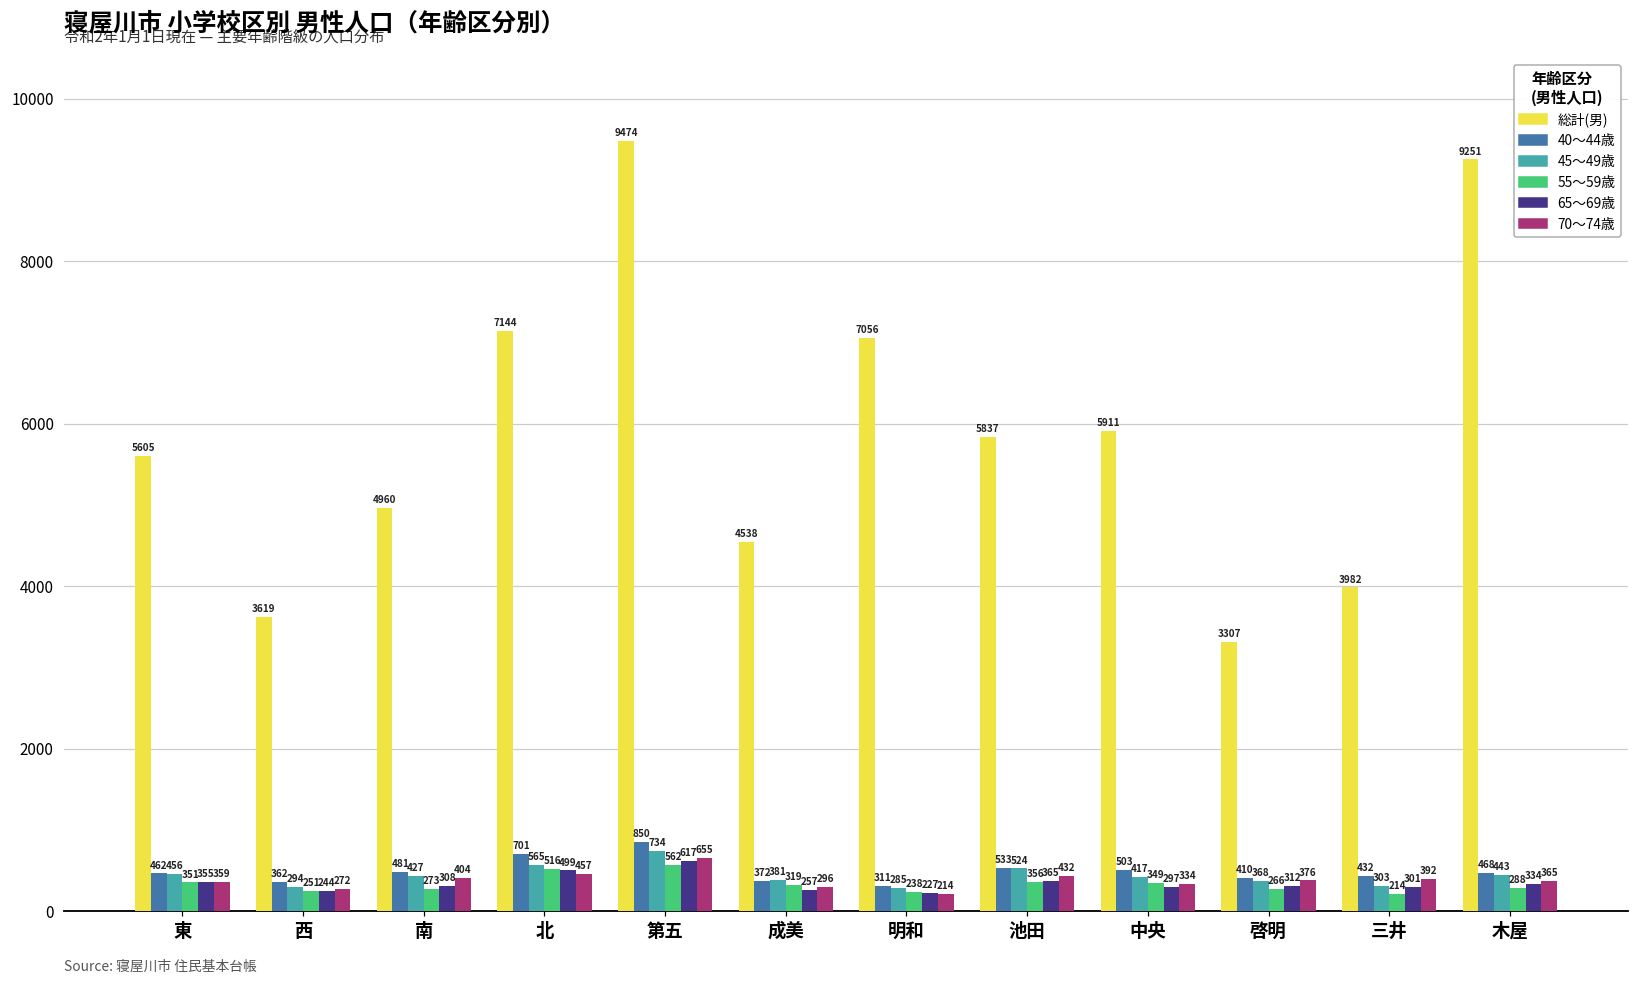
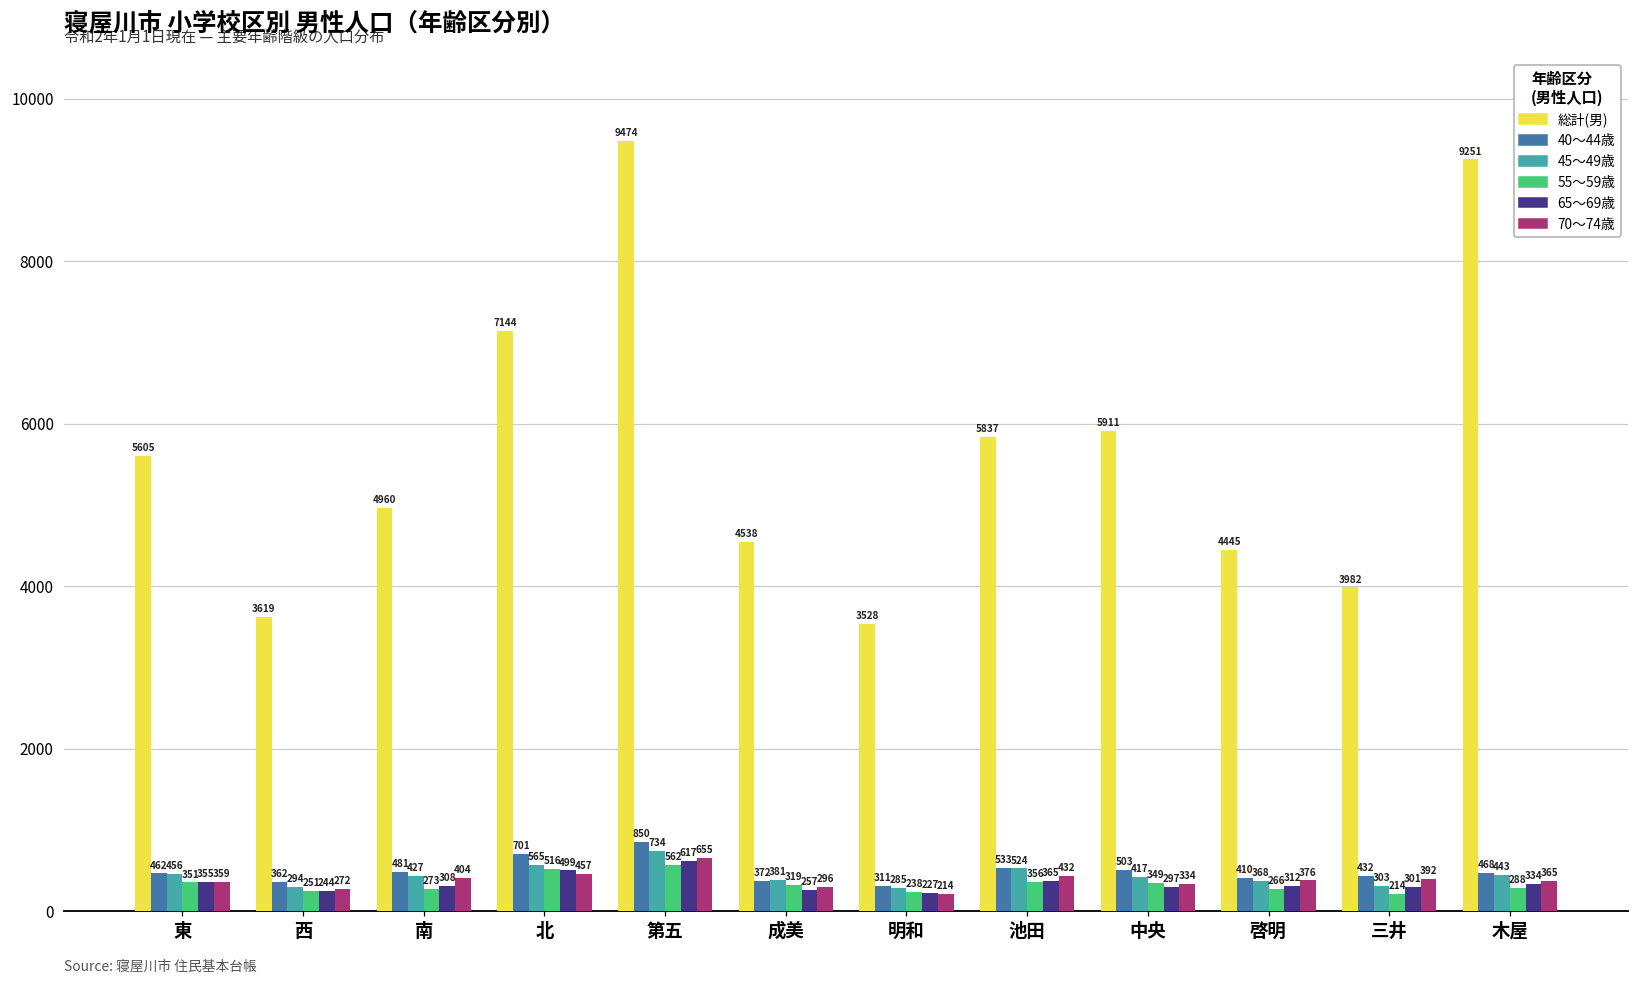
総計(男), 明和: 7056 -> 3528
総計(男), 啓明: 3307 -> 4445
